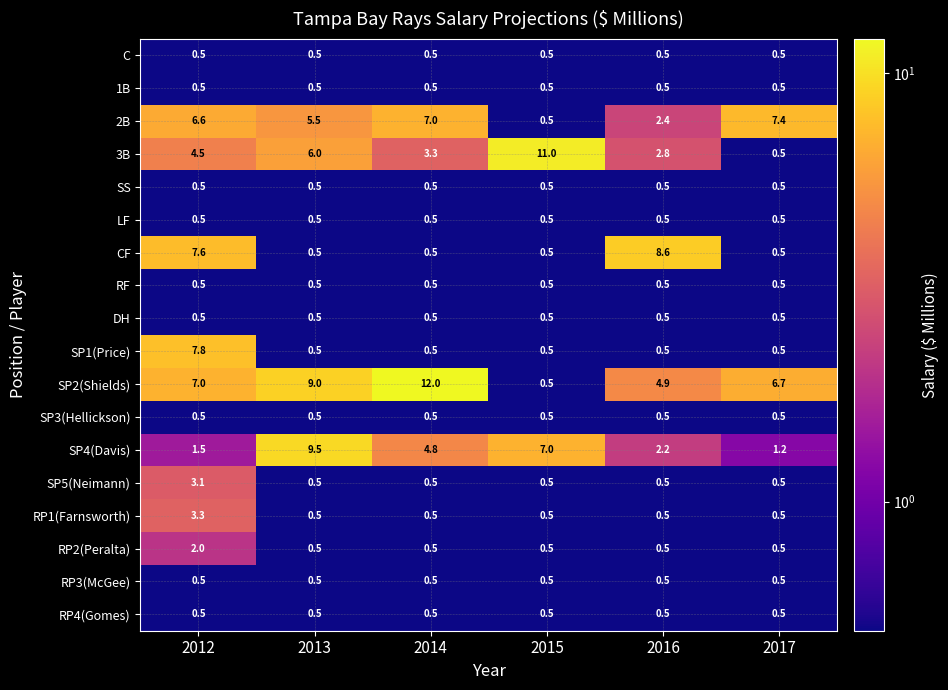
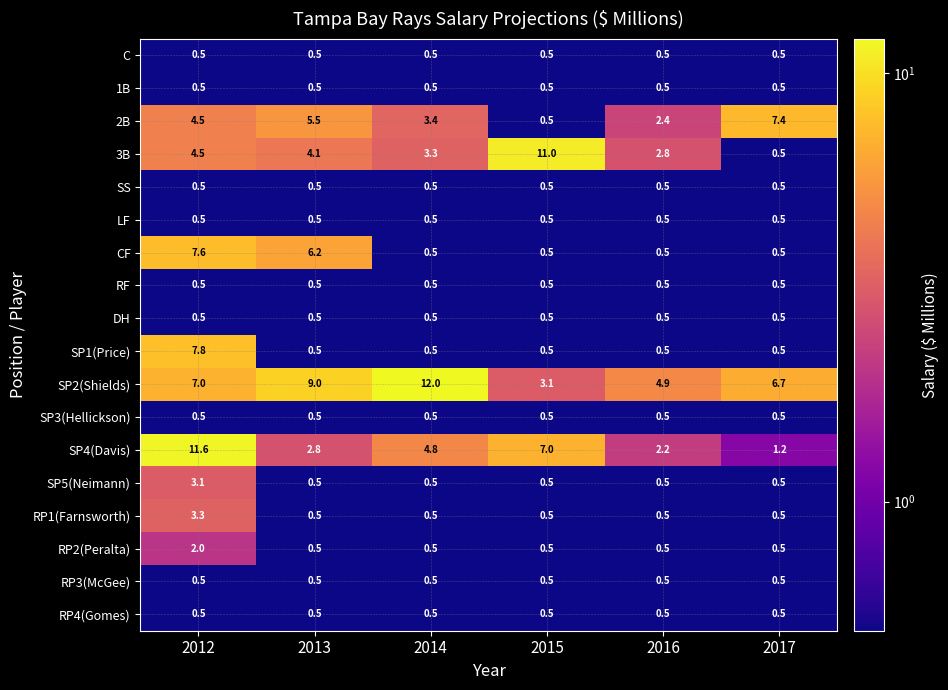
2B, 2012: 6.6 -> 4.5
2B, 2014: 7.0 -> 3.4
3B, 2013: 6.0 -> 4.1
CF, 2013: 0.5 -> 6.2
CF, 2016: 8.6 -> 0.5
SP2(Shields), 2015: 0.5 -> 3.1
SP4(Davis), 2012: 1.5 -> 11.6
SP4(Davis), 2013: 9.5 -> 2.8
